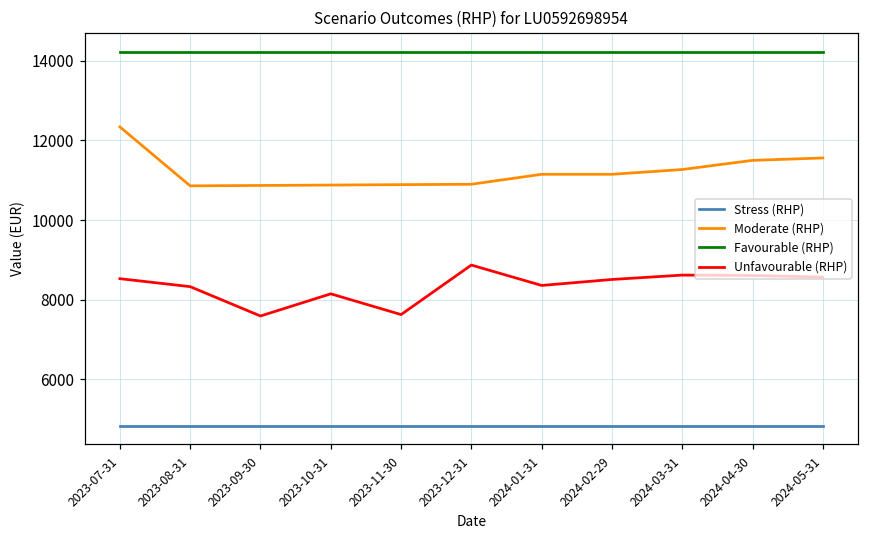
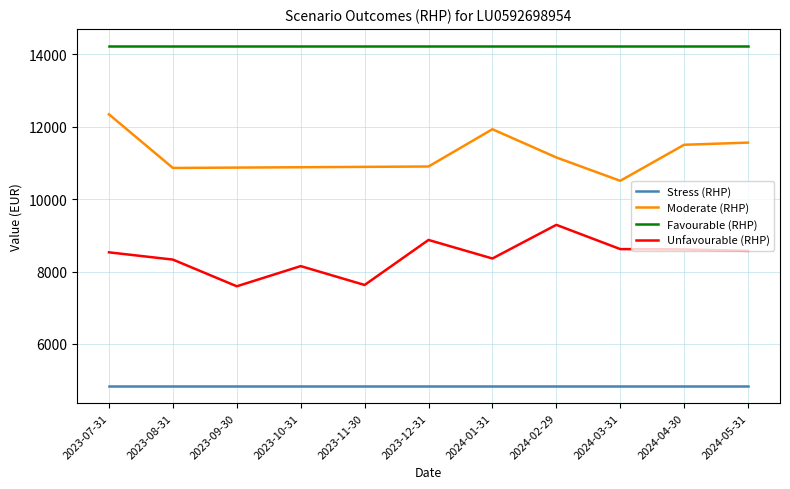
Moderate (RHP), 2024-01-31: 11200 -> 11900
Unfavourable (RHP), 2024-02-29: 8500 -> 9300
Moderate (RHP), 2024-03-31: 11300 -> 10500
